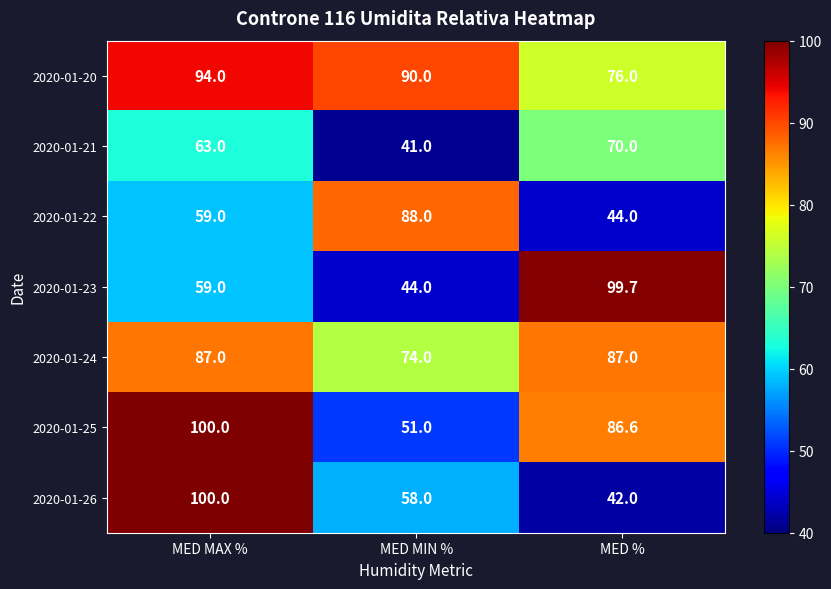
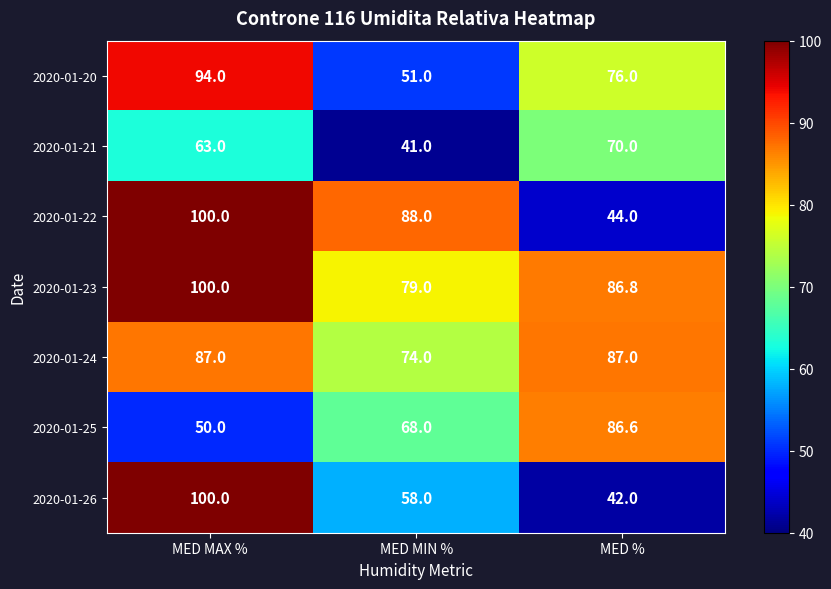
2020-01-20, MED MIN %: 90.0 -> 51.0
2020-01-22, MED MAX %: 59.0 -> 100.0
2020-01-23, MED MAX %: 59.0 -> 100.0
2020-01-23, MED MIN %: 44.0 -> 79.0
2020-01-23, MED %: 99.7 -> 86.8
2020-01-25, MED MAX %: 100.0 -> 50.0
2020-01-25, MED MIN %: 51.0 -> 68.0
